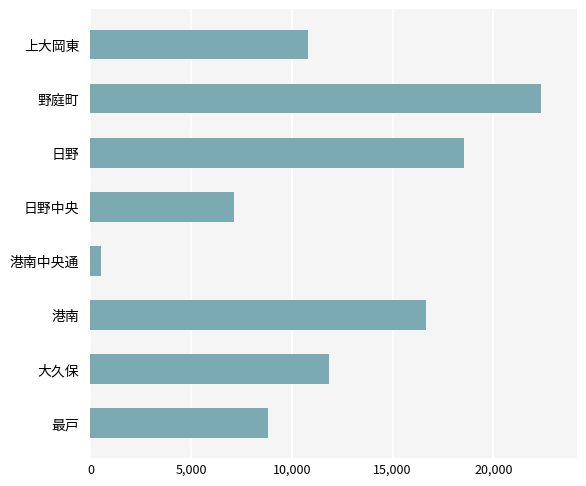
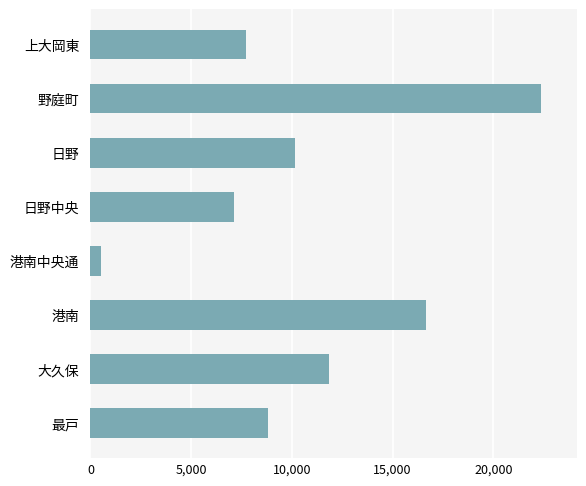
上大岡東: 10,800 -> 7,700
日野: 18,500 -> 10,100
